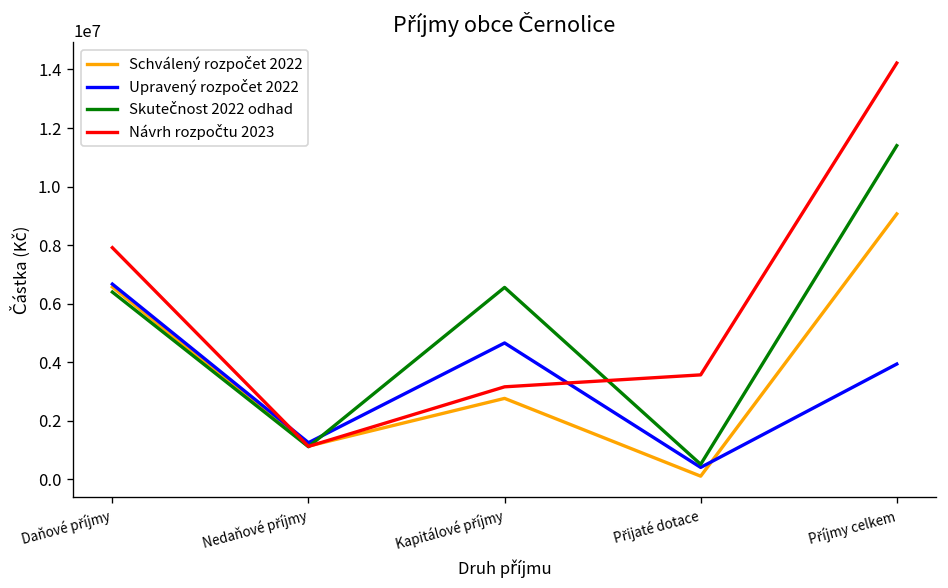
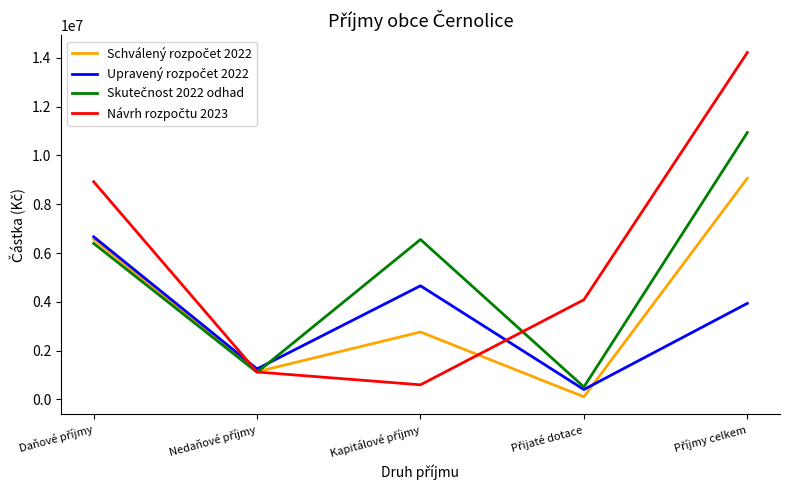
Návrh rozpočtu 2023, Daňové příjmy: 7900000 -> 8900000
Návrh rozpočtu 2023, Kapitálové příjmy: 3200000 -> 600000
Návrh rozpočtu 2023, Přijaté dotace: 3600000 -> 4100000
Skutečnost 2022 odhad, Příjmy celkem: 11400000 -> 10900000
